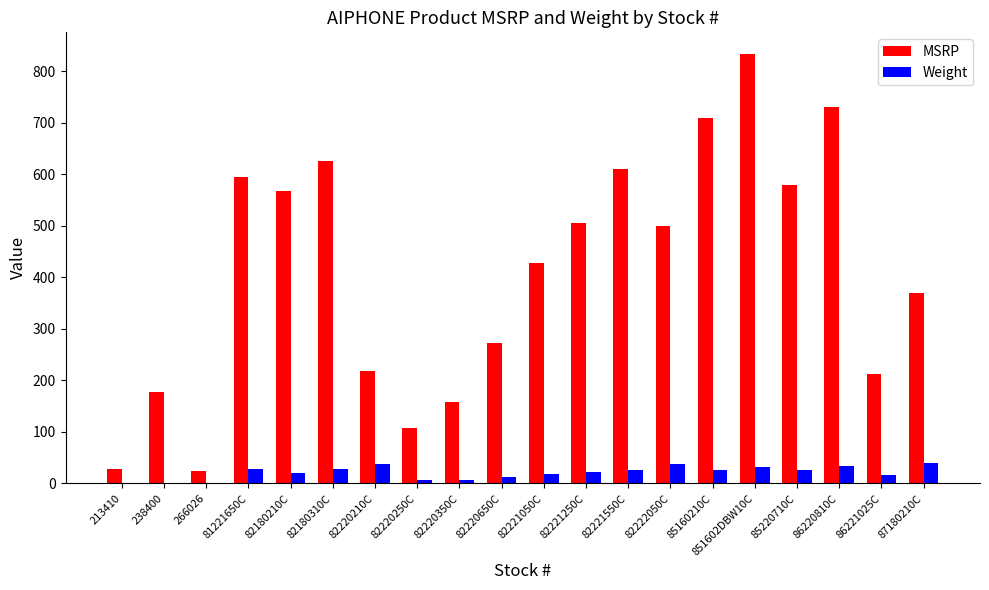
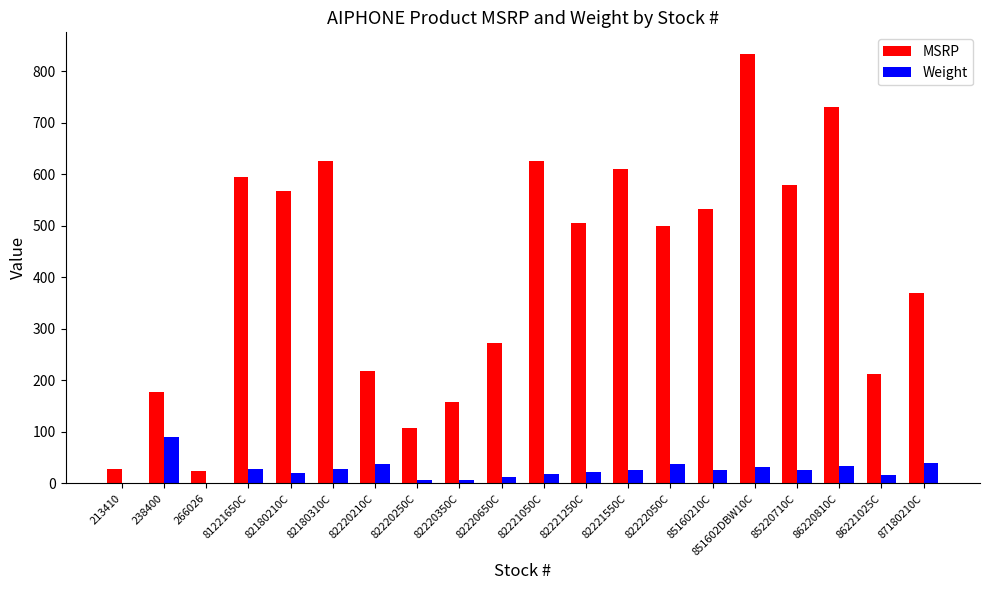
Weight, 238400: 0 -> 90
MSRP, 82221050C: 430 -> 630
MSRP, 85160210C: 710 -> 530
